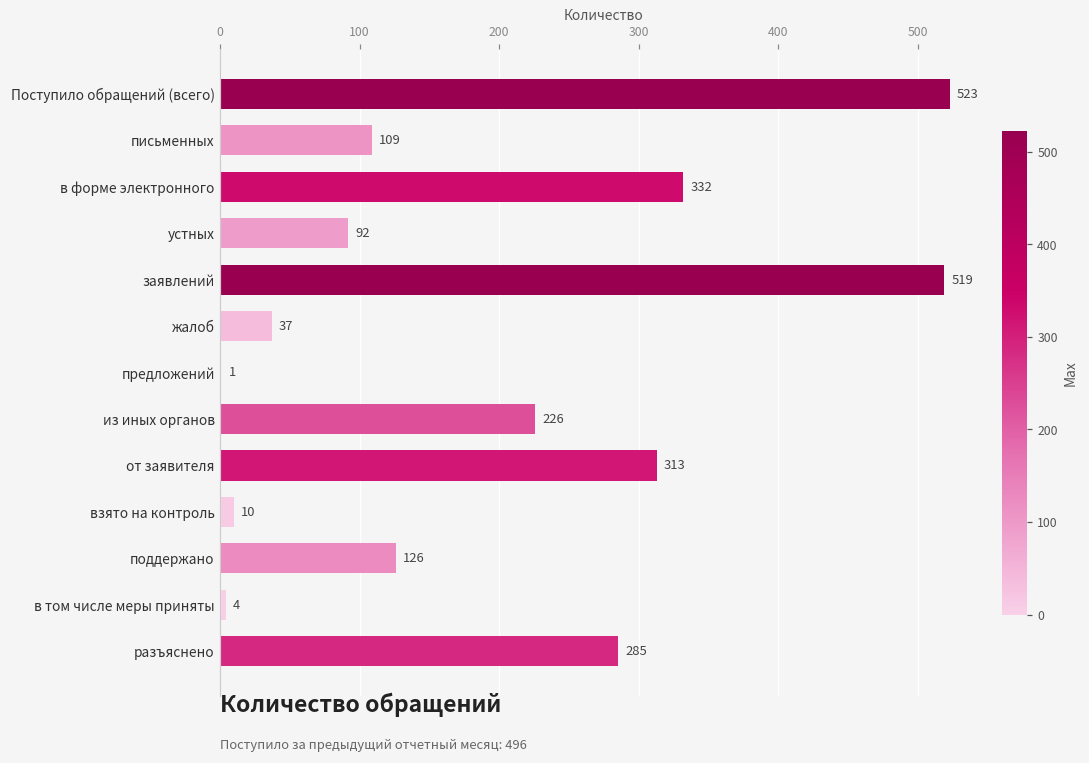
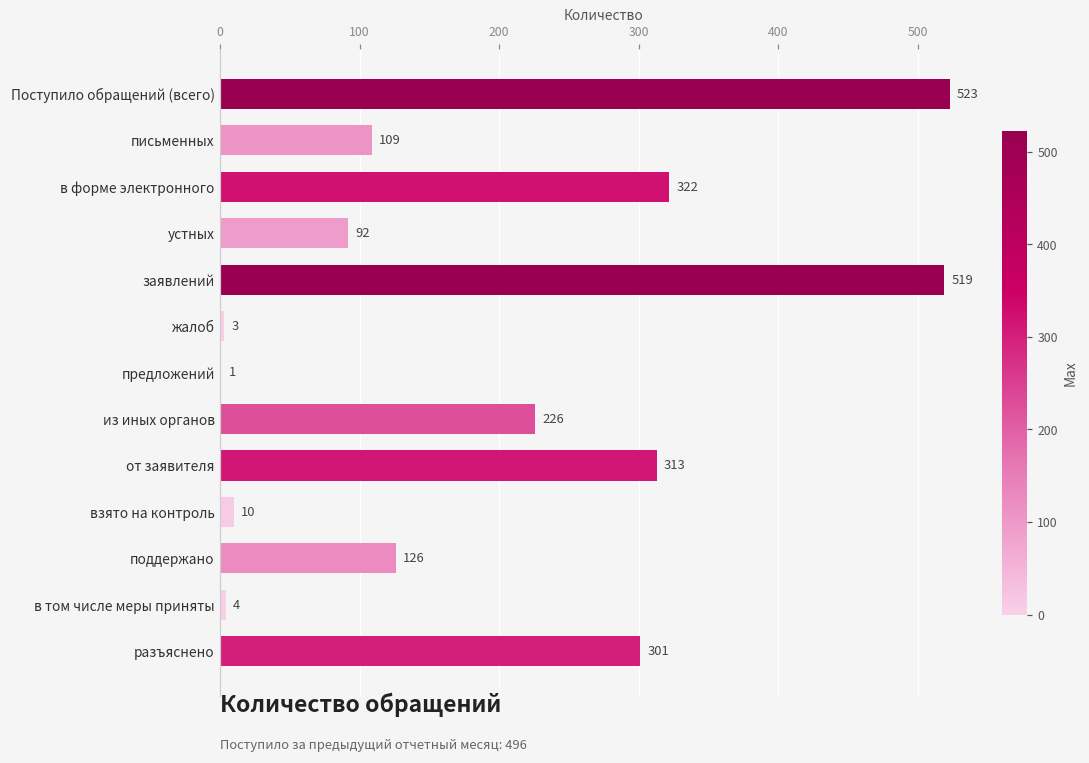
в форме электронного: 332 -> 322
жалоб: 37 -> 3
разъяснено: 285 -> 301
